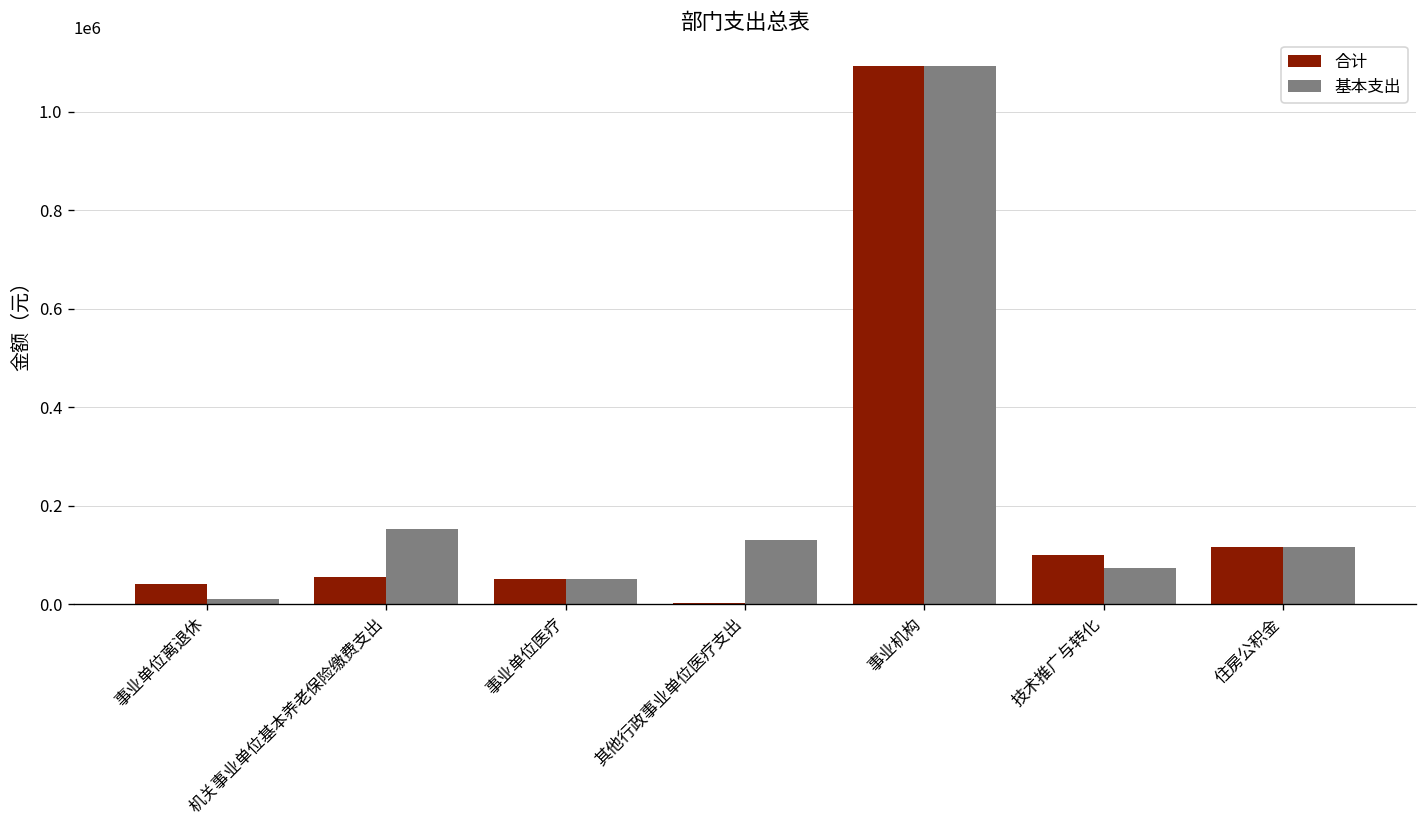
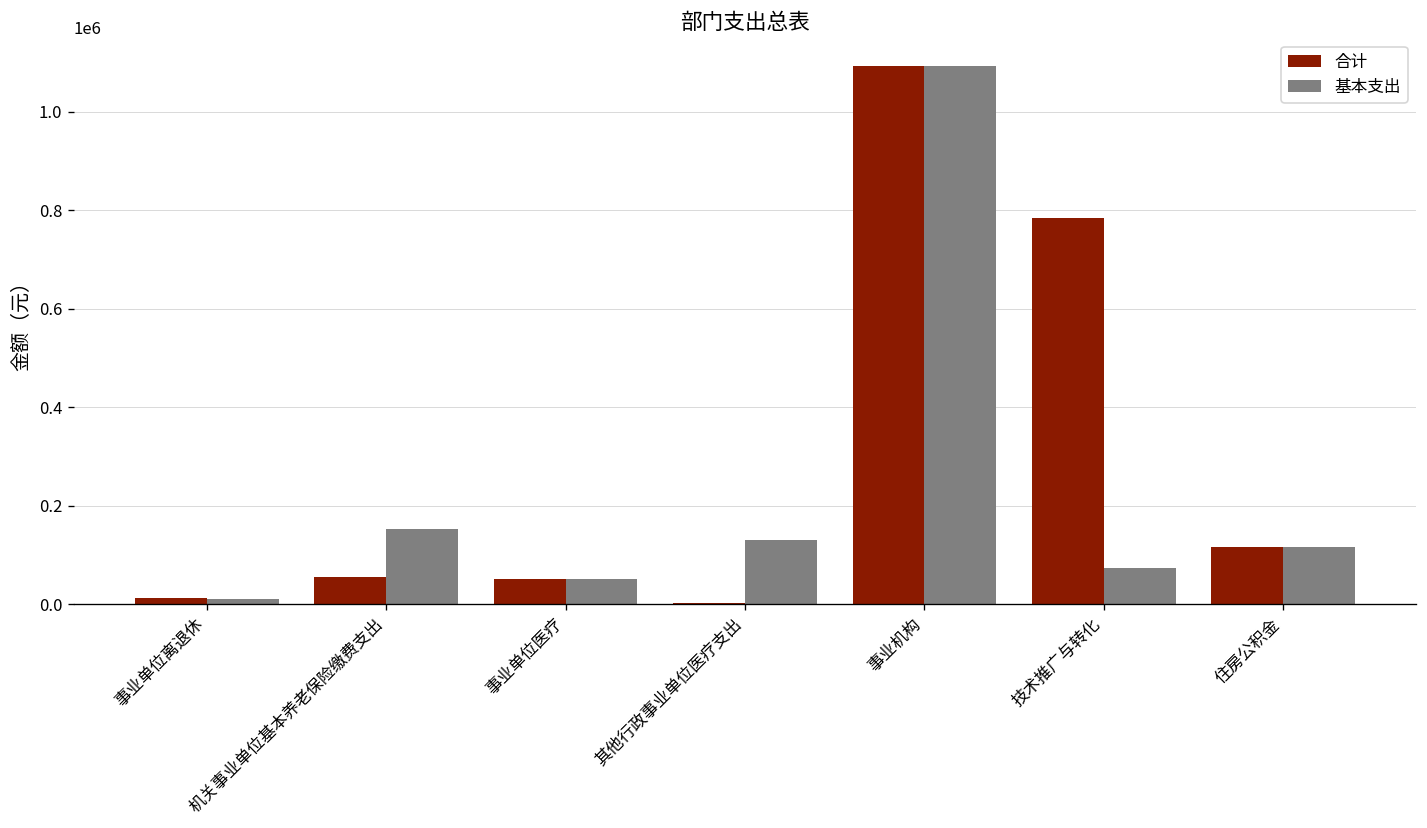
合计, 事业单位离退休: 40000 -> 10000
合计, 技术推广与转化: 100000 -> 780000
